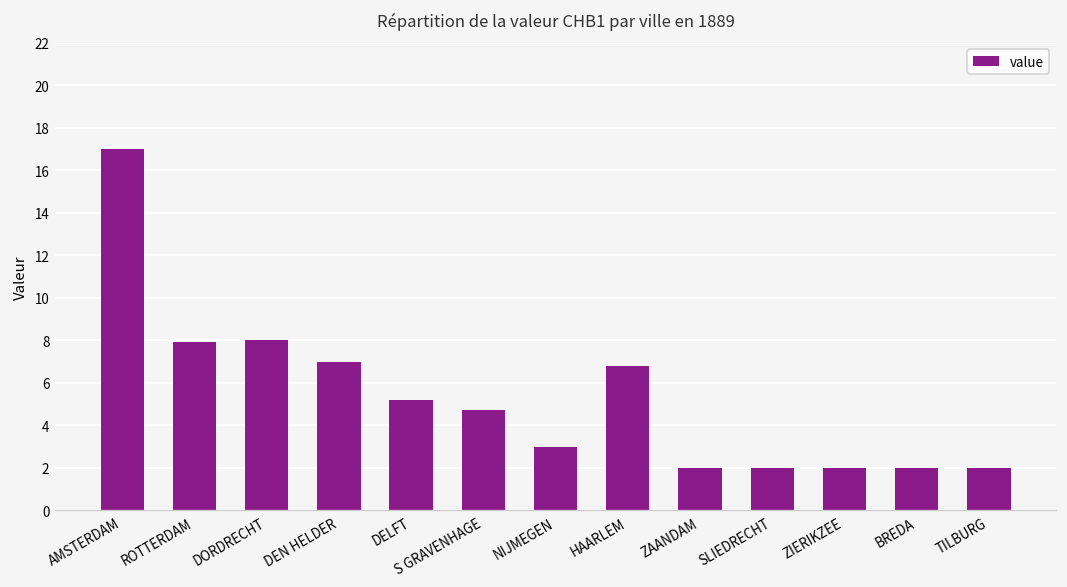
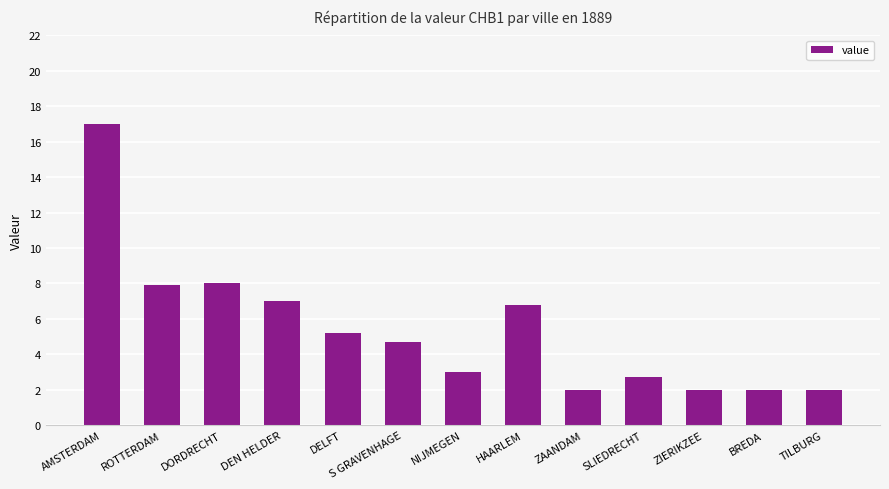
SLIEDRECHT: 2.0 -> 2.7
